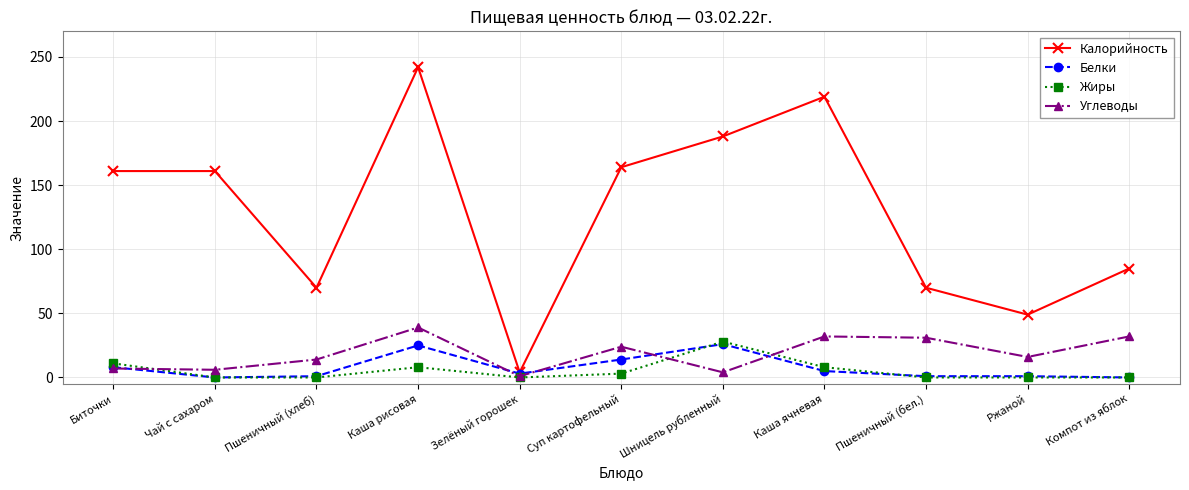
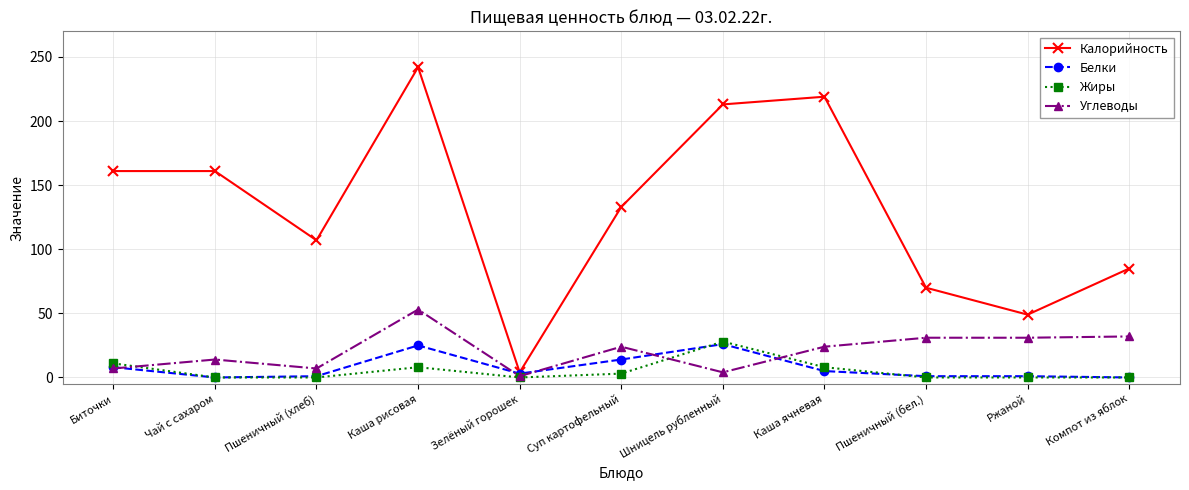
Углеводы, Чай с сахаром: 6 -> 14
Калорийность, Пшеничный (хлеб): 70 -> 107
Углеводы, Пшеничный (хлеб): 14 -> 7
Углеводы, Каша рисовая: 39 -> 53
Калорийность, Суп картофельный: 164 -> 133
Калорийность, Шницель рубленный: 188 -> 213
Углеводы, Каша ячневая: 32 -> 24
Углеводы, Ржаной: 16 -> 31
